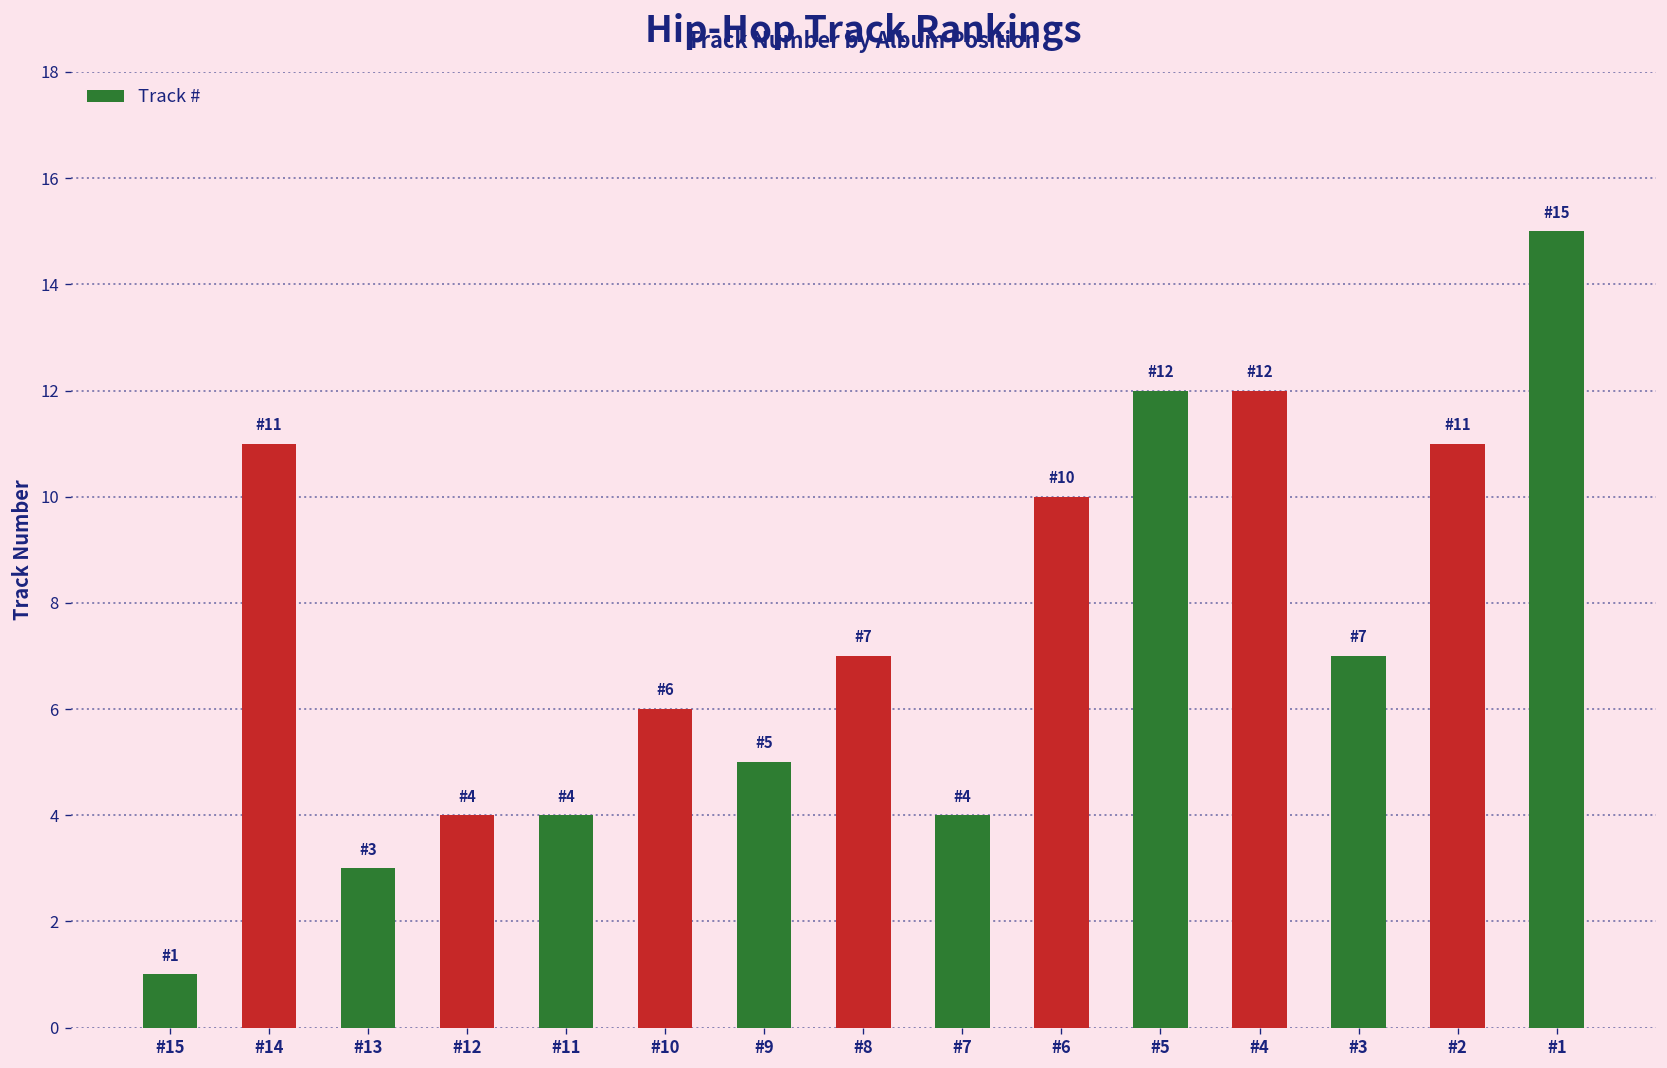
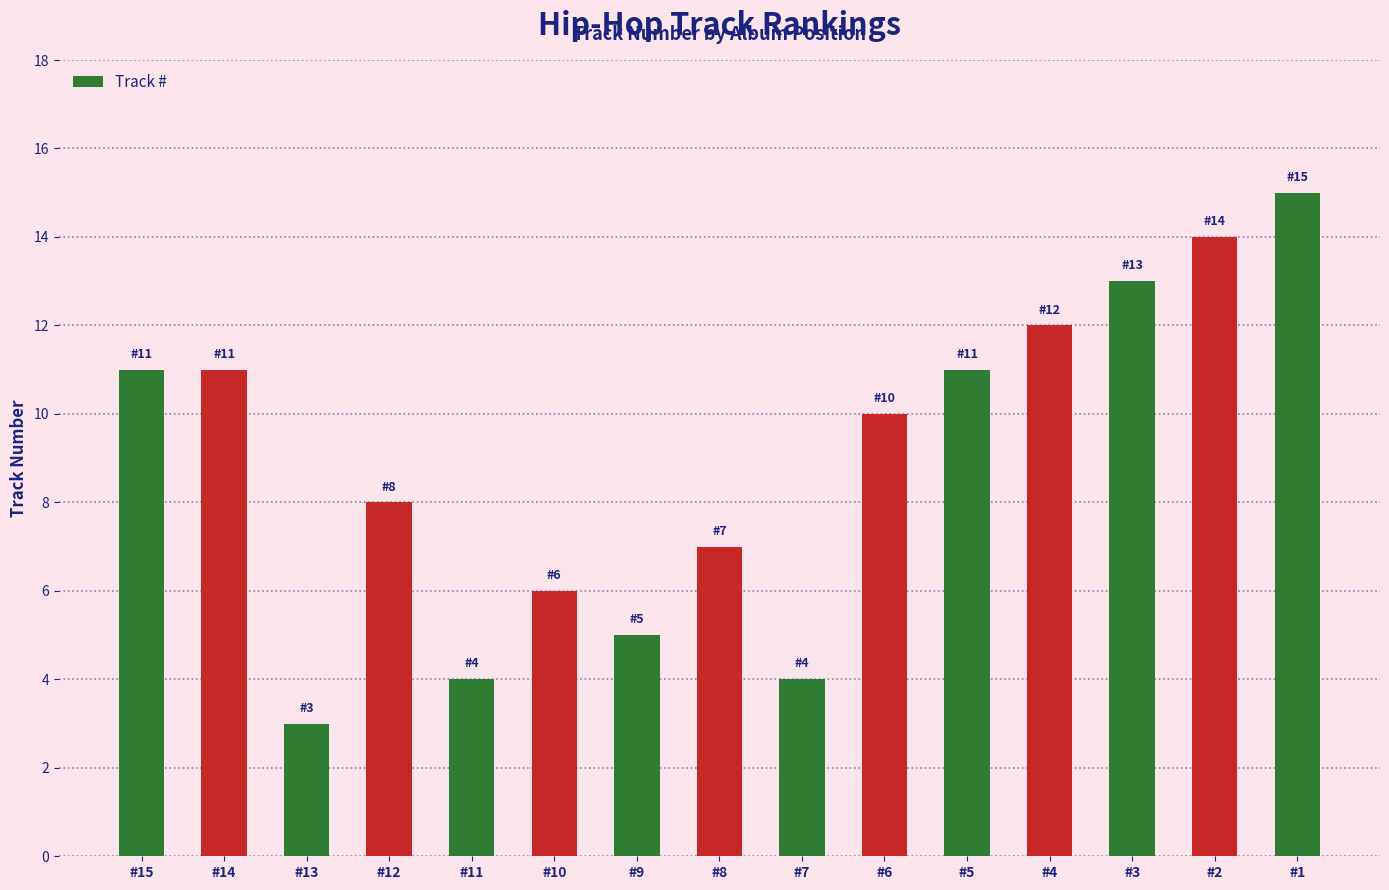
#15: 1 -> 11
#12: 4 -> 8
#5: 12 -> 11
#3: 7 -> 13
#2: 11 -> 14
